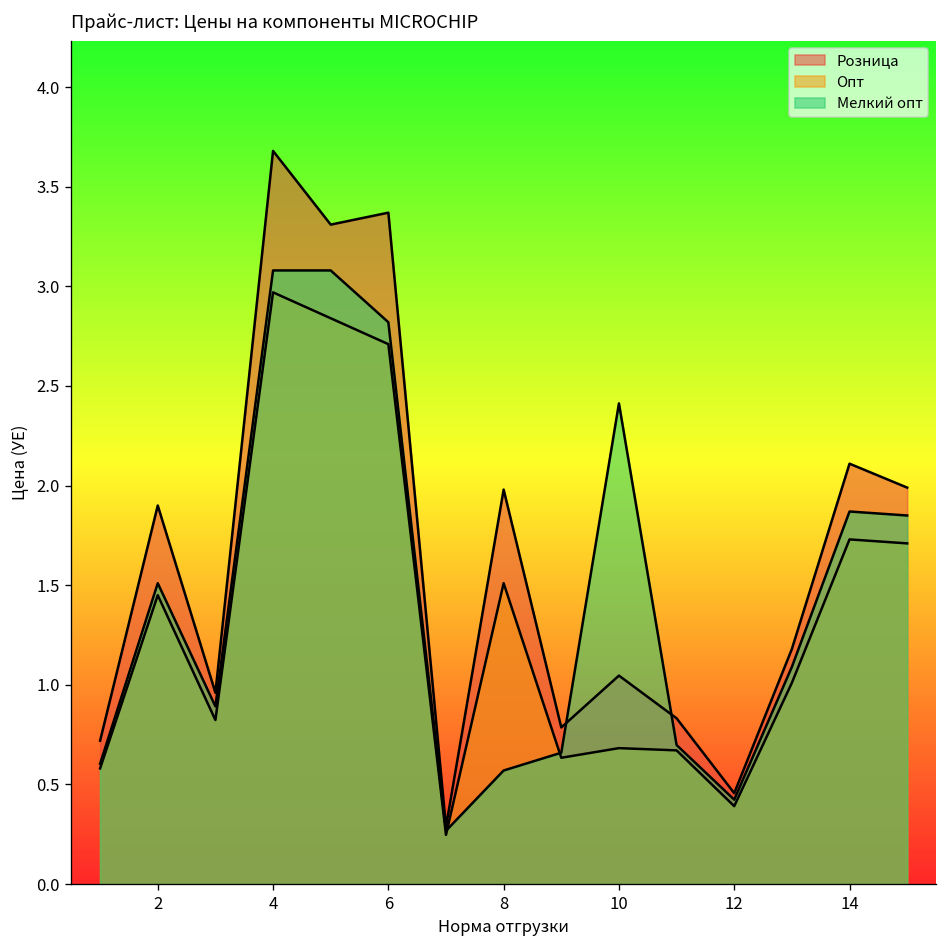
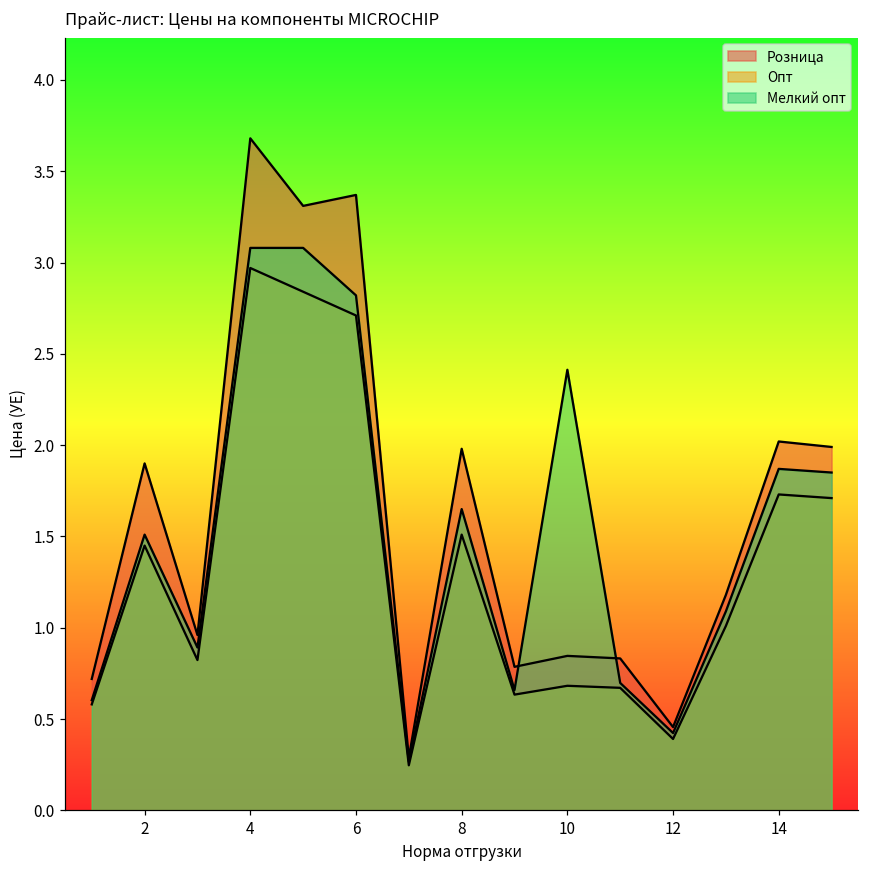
Мелкий опт, 8: 0.57 -> 1.65
Розница, 10: 1.05 -> 0.85
Розница, 14: 2.11 -> 2.02
